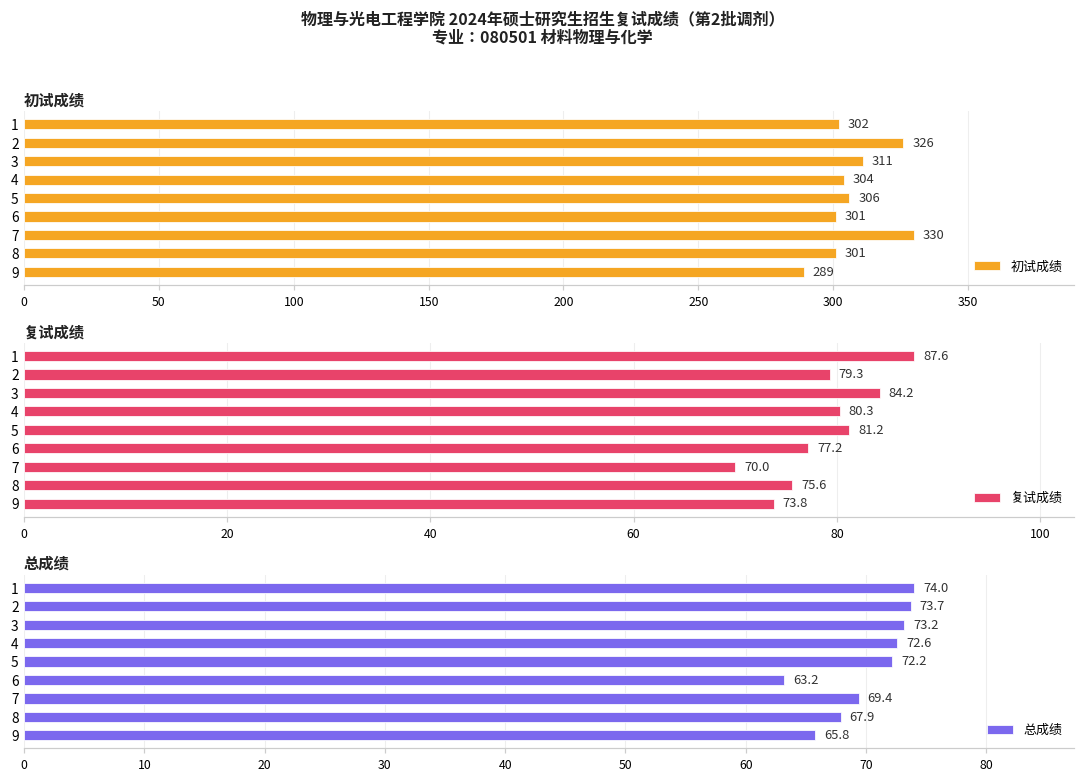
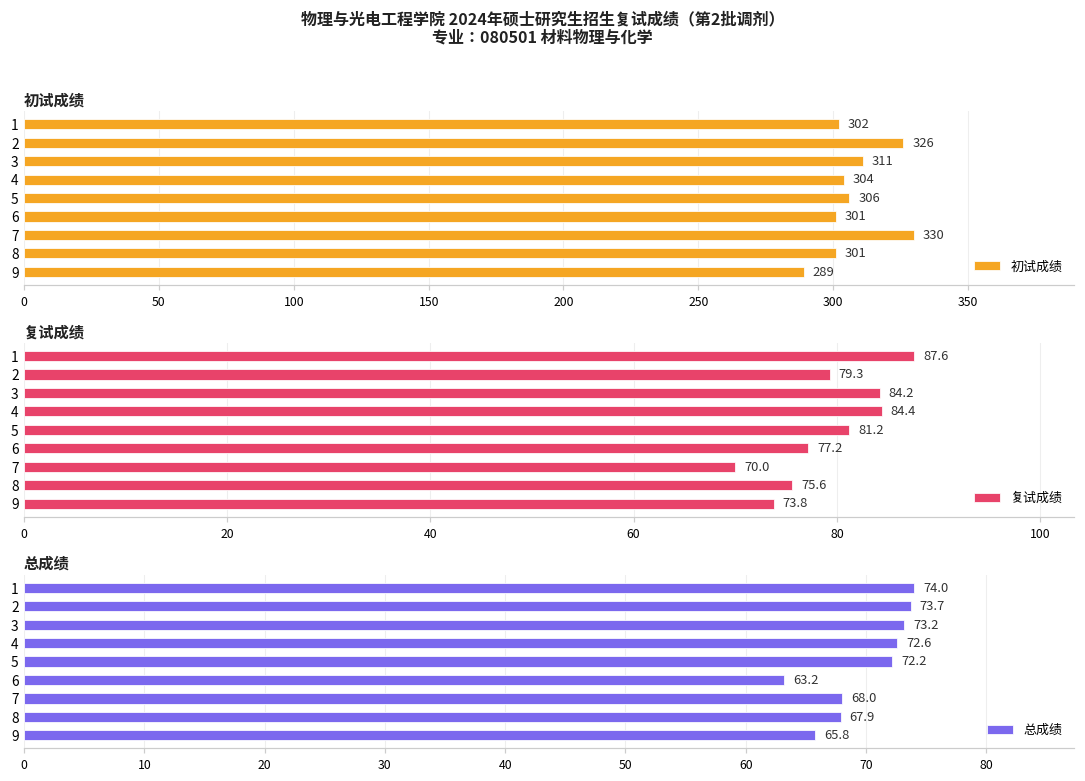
复试成绩, 4: 80.3 -> 84.4
总成绩, 7: 69.4 -> 68.0
